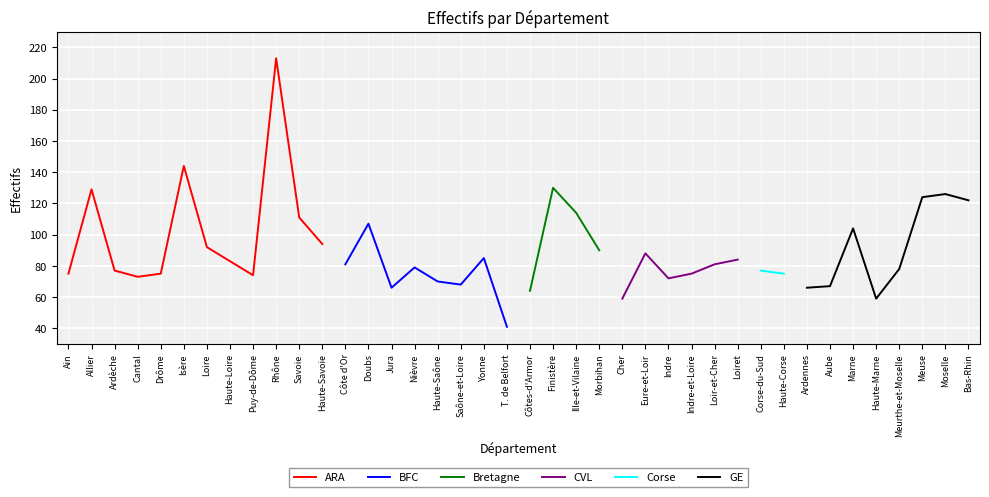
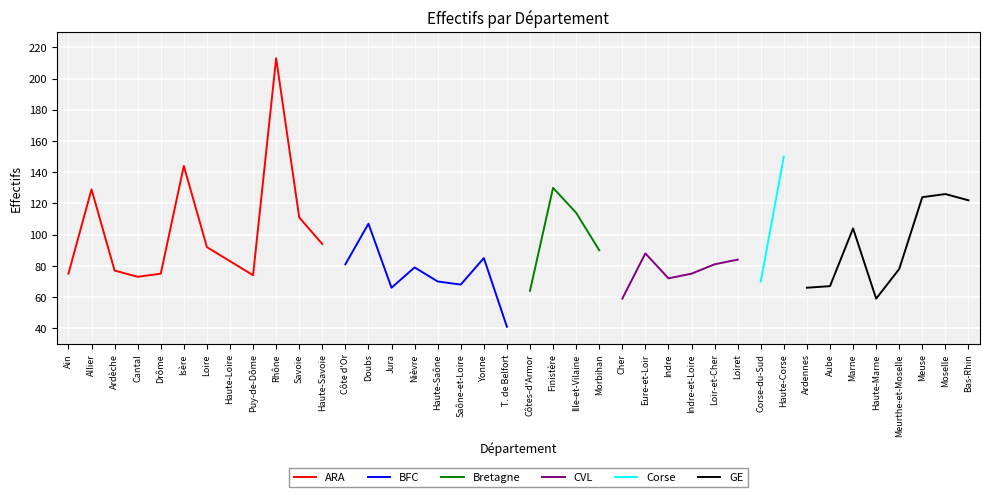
Corse, Corse-du-Sud: 77 -> 70
Corse, Haute-Corse: 75 -> 150
